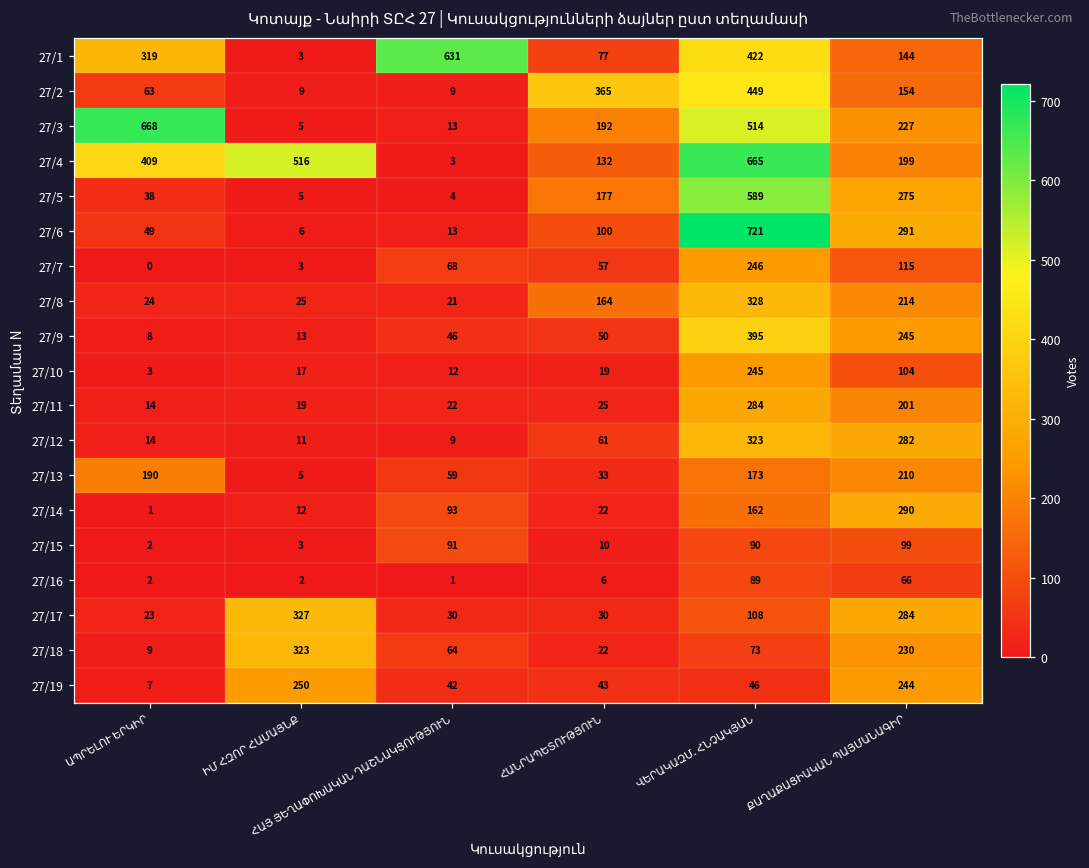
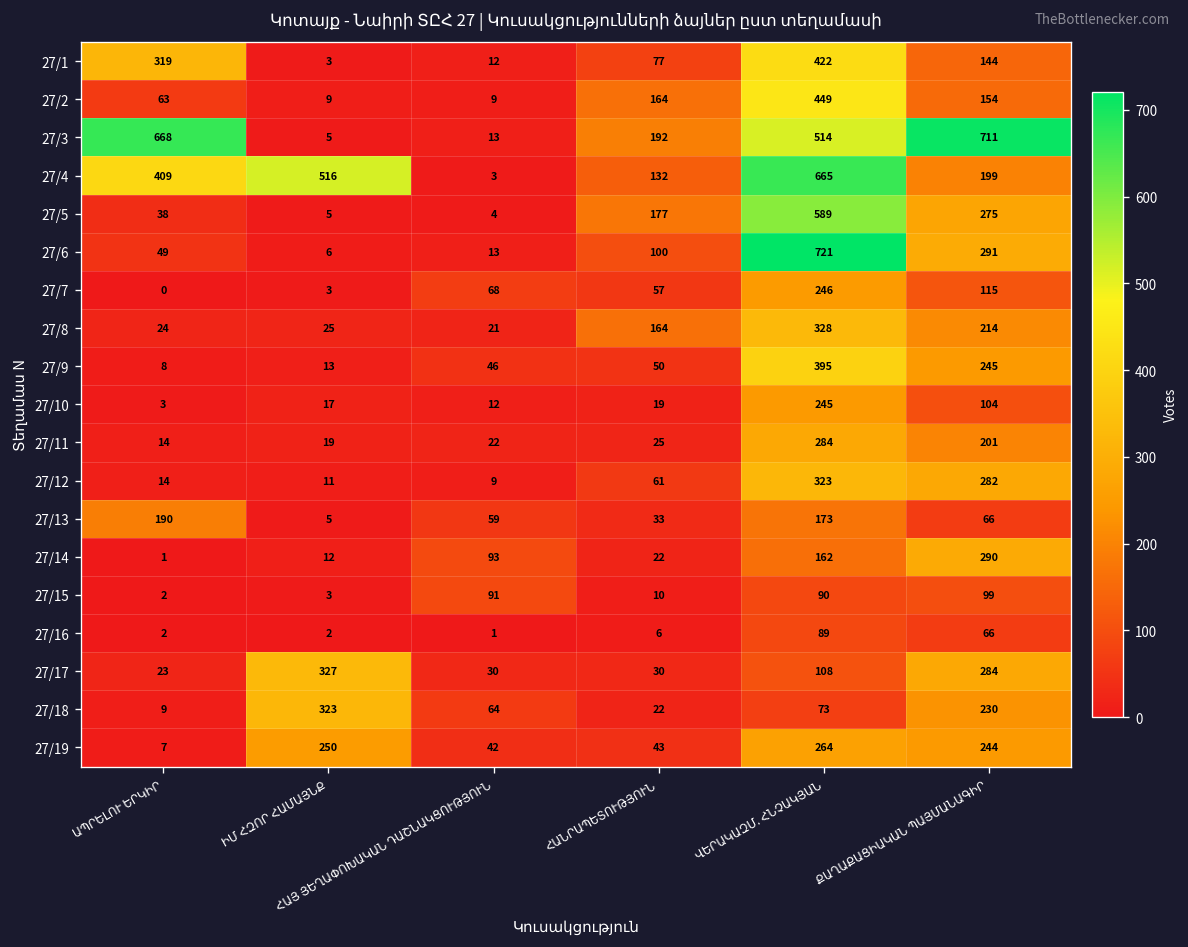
27/1, ՀԱՅ ՅԵՂԱՓՈԽԱԿԱՆ ԴԱՇՆԱԿՑՈՒԹՅՈՒՆ: 631 -> 12
27/2, ՀԱՆՐԱՊԵՏՈՒԹՅՈՒՆ: 365 -> 164
27/3, ՔԱՂԱՔԱՑԻԱԿԱՆ ՊԱՅՄԱՆԱԳԻՐ: 227 -> 711
27/13, ՔԱՂԱՔԱՑԻԱԿԱՆ ՊԱՅՄԱՆԱԳԻՐ: 210 -> 66
27/19, ՎԵՐԱԿԱԶՄ. ՀՆՉԱԿՅԱՆ: 46 -> 264
